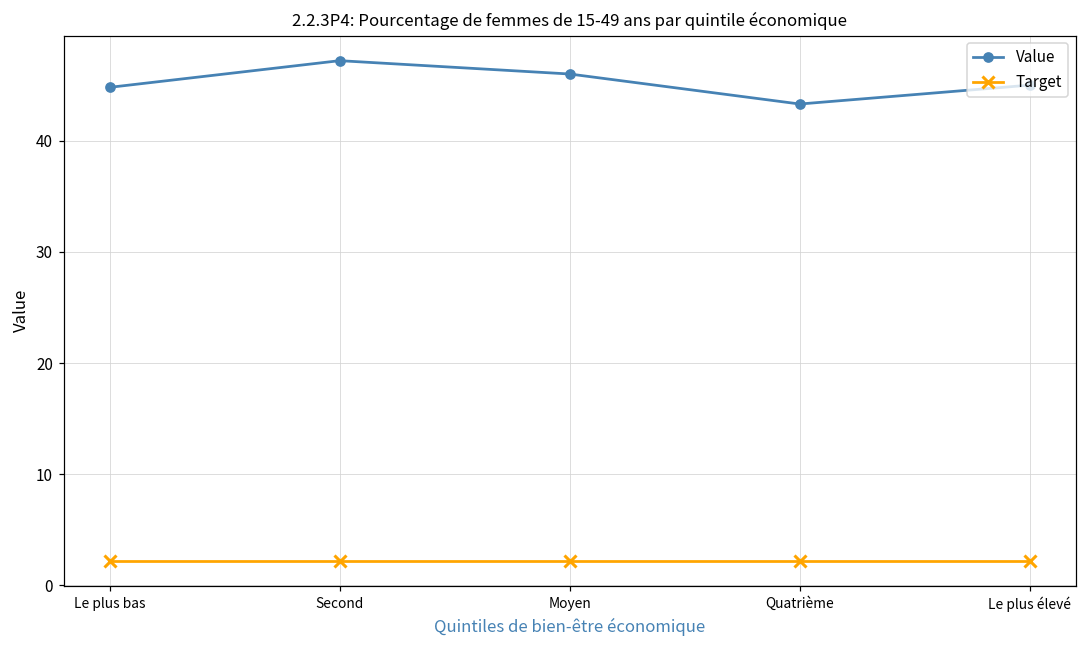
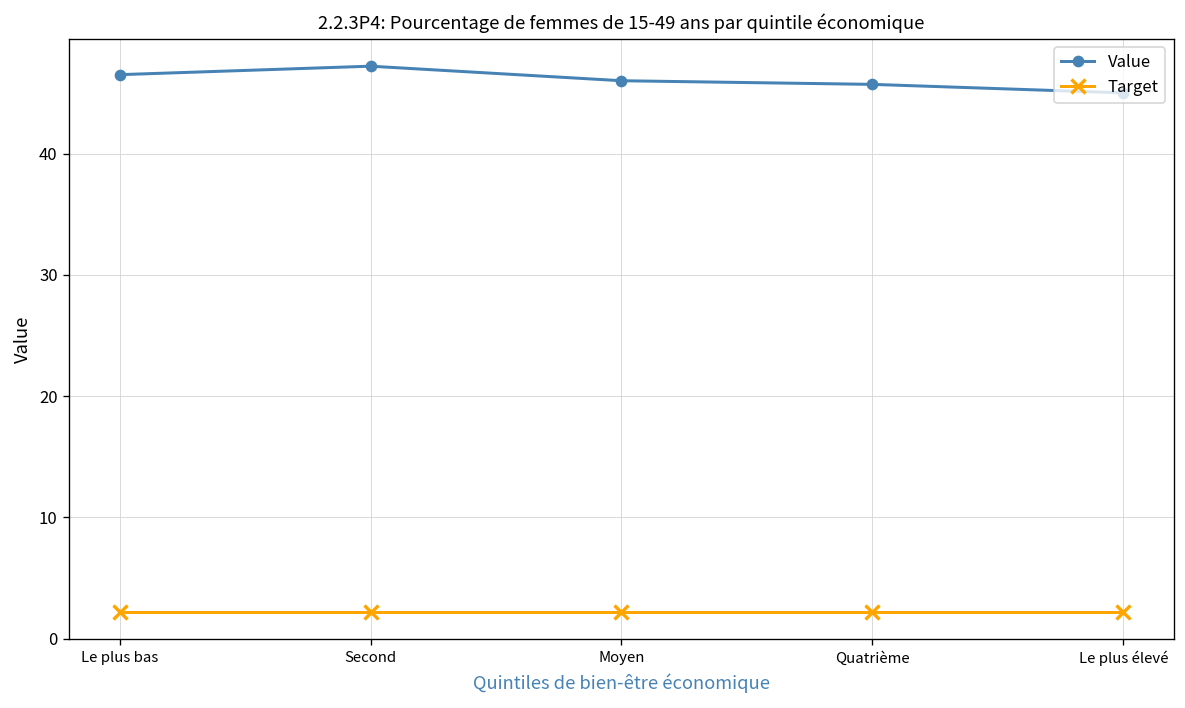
Value, Le plus bas: 44.8 -> 46.5
Value, Quatrième: 43.3 -> 45.7
